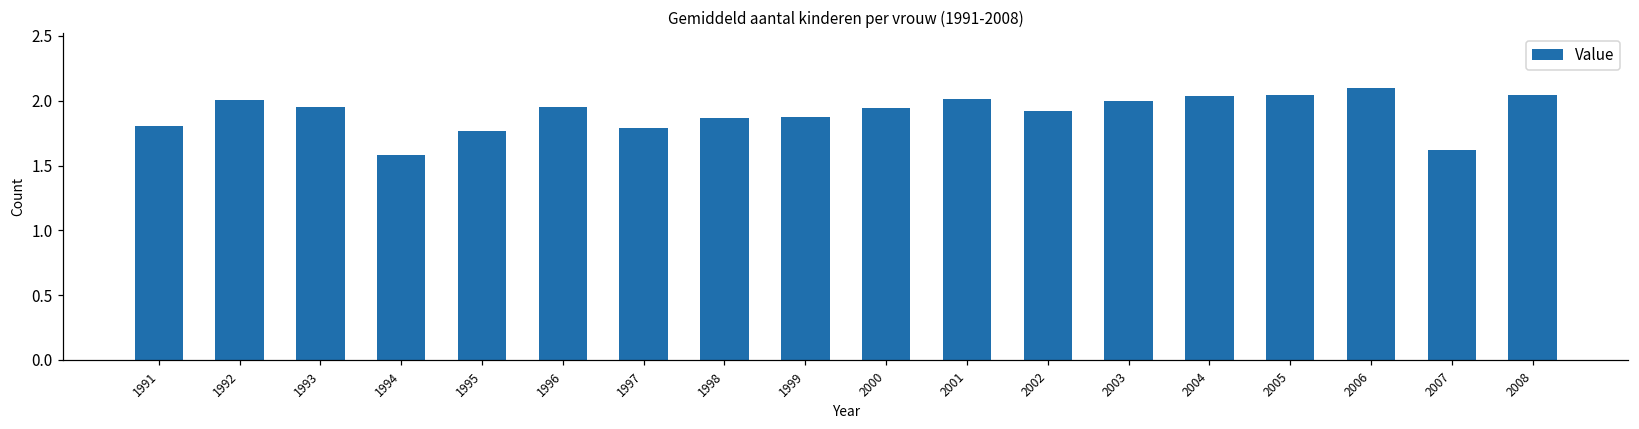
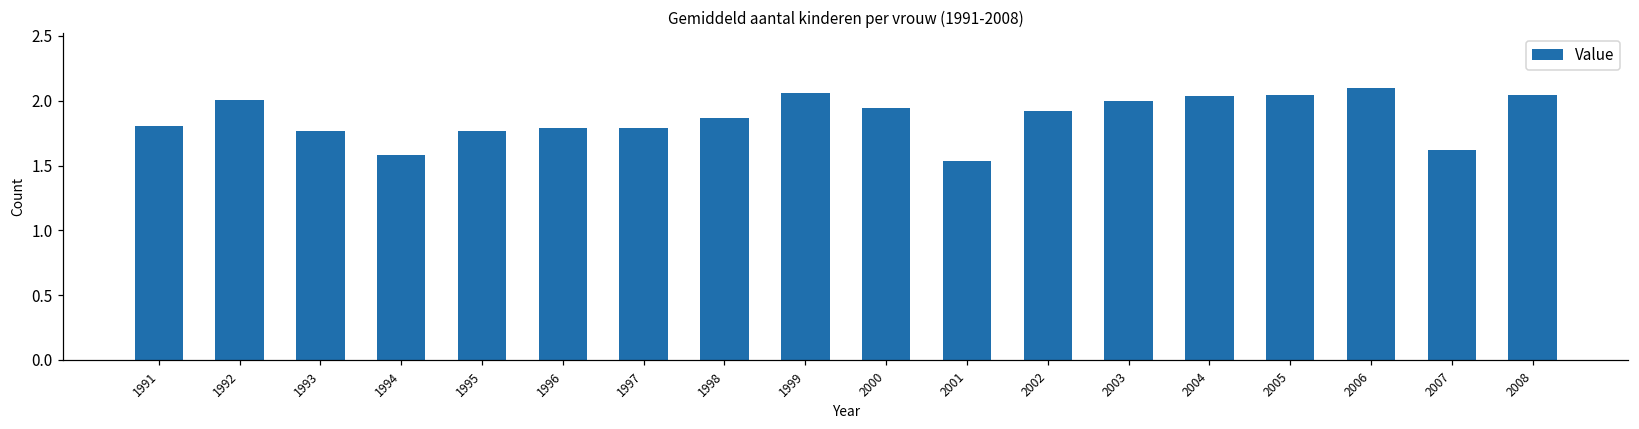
1993: 1.95 -> 1.77
1996: 1.95 -> 1.79
1999: 1.87 -> 2.06
2001: 2.01 -> 1.54
